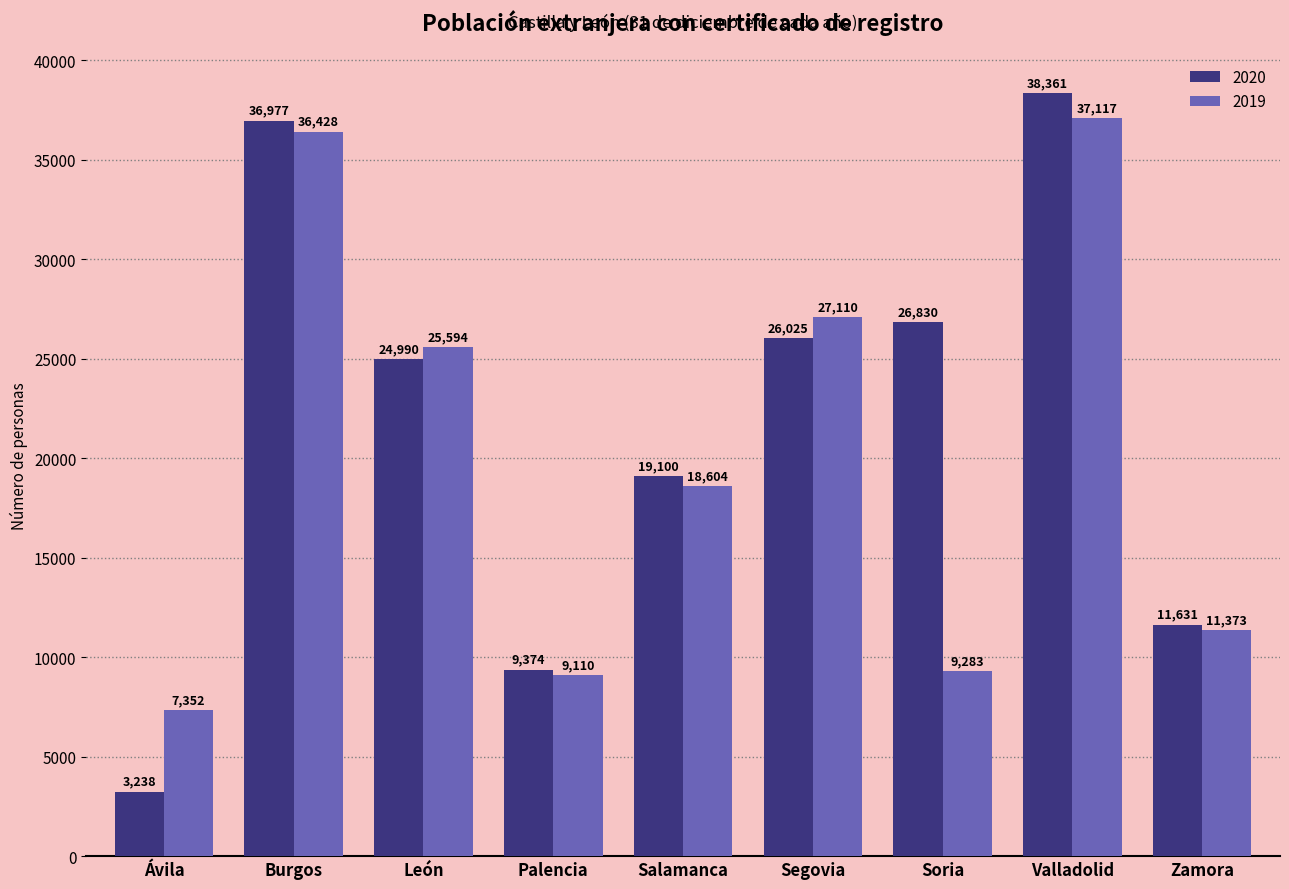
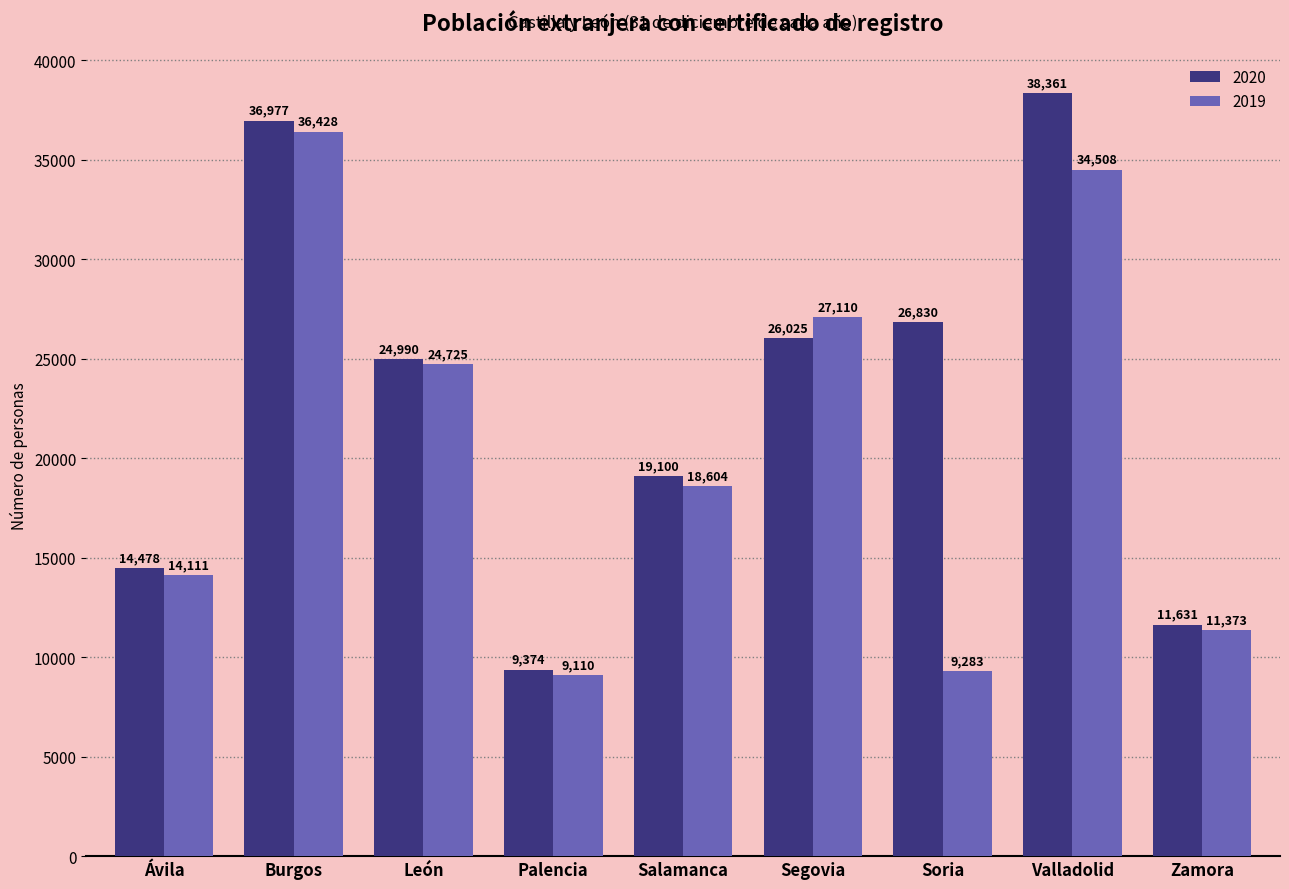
2020, Ávila: 3,238 -> 14,478
2019, Ávila: 7,352 -> 14,111
2019, León: 25,594 -> 24,725
2019, Valladolid: 37,117 -> 34,508
